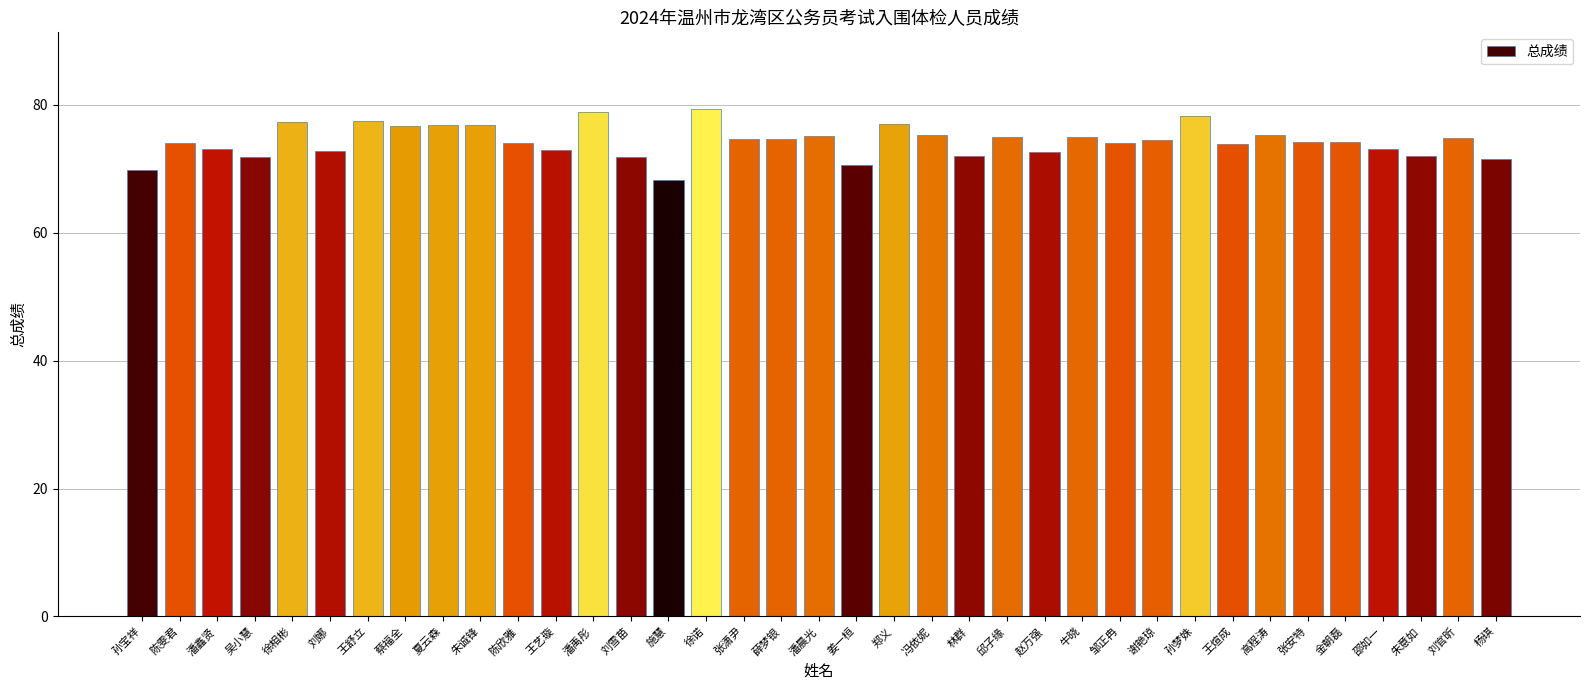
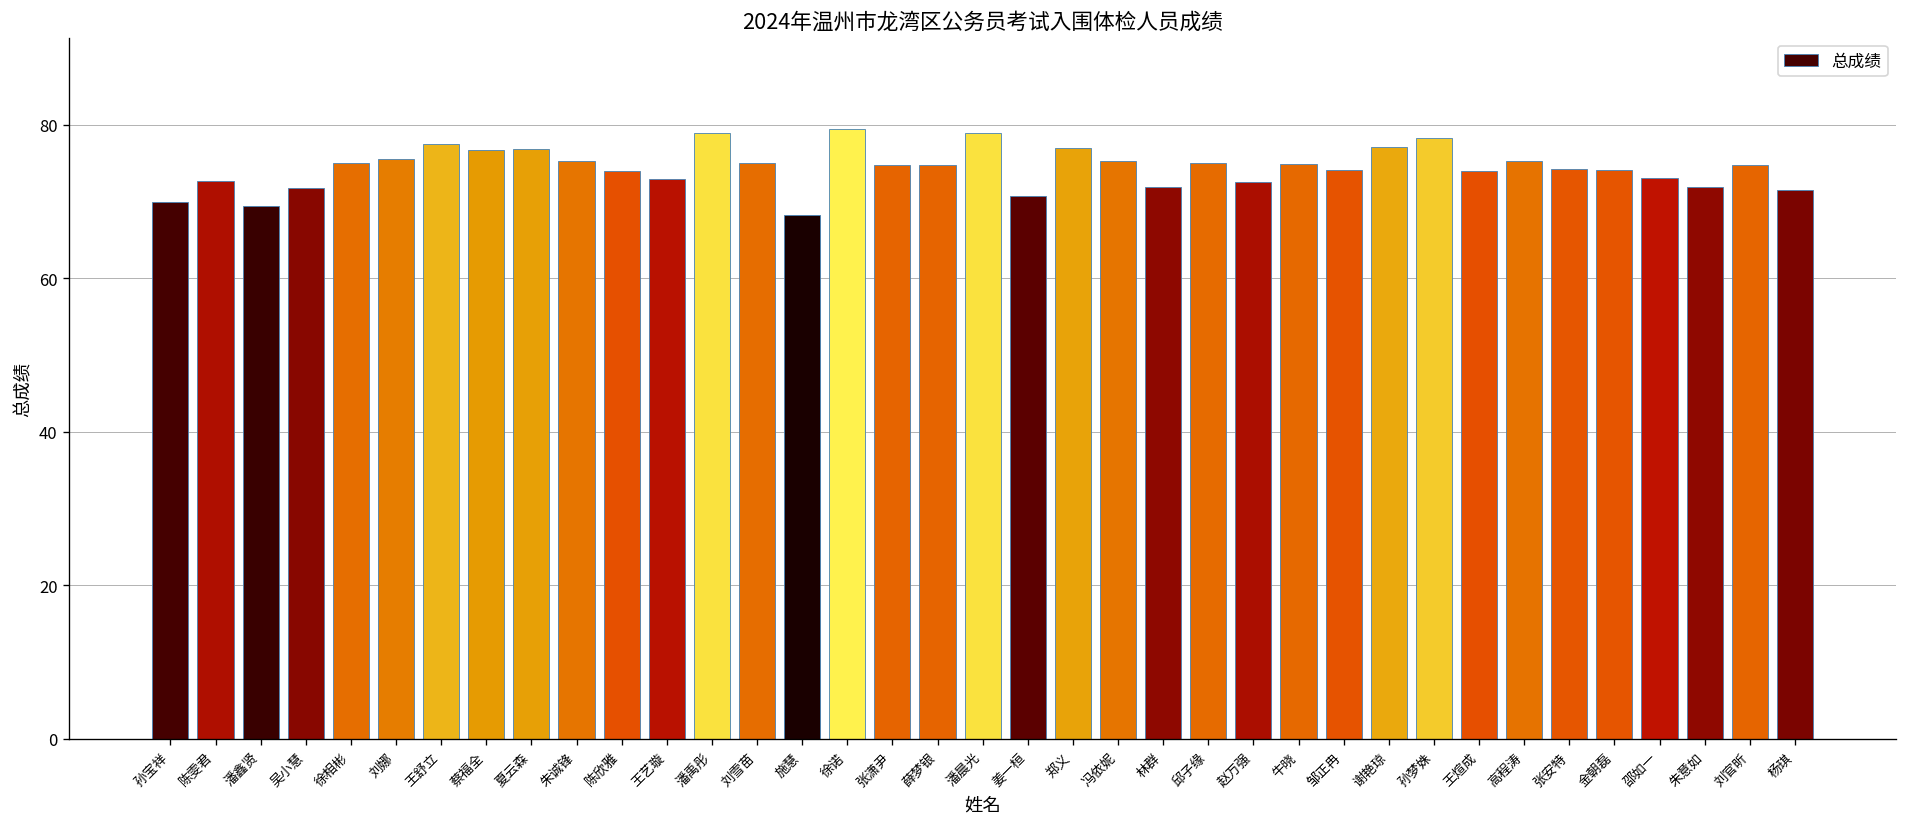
陈雯君: 74 -> 73
潘鑫贤: 73 -> 69
徐相彬: 77 -> 75
刘娜: 73 -> 76
朱诚锋: 77 -> 75
刘雪苗: 72 -> 75
潘晨光: 75 -> 79
谢艳琼: 75 -> 77
